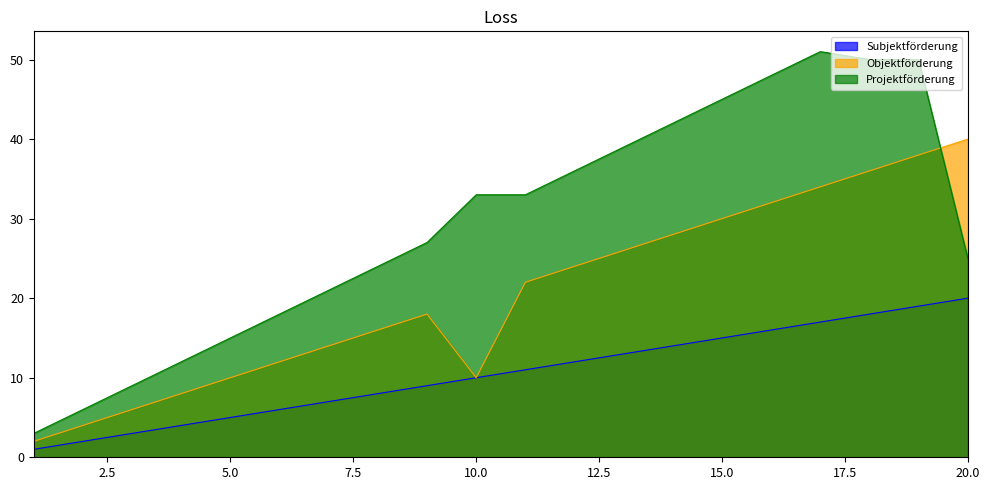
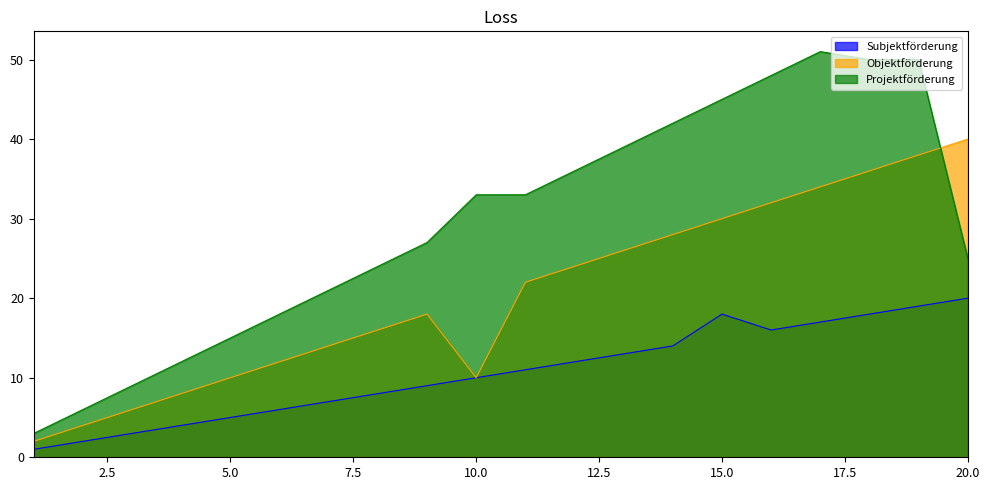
Subjektförderung, 15.0: 15 -> 18
